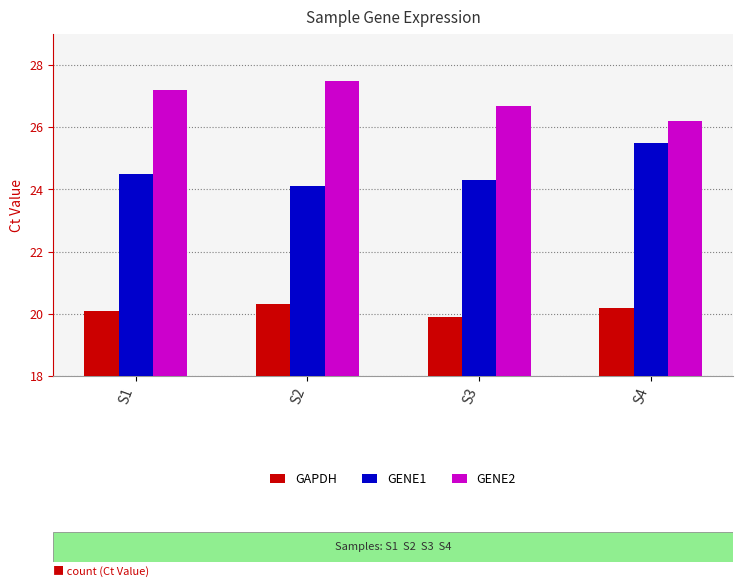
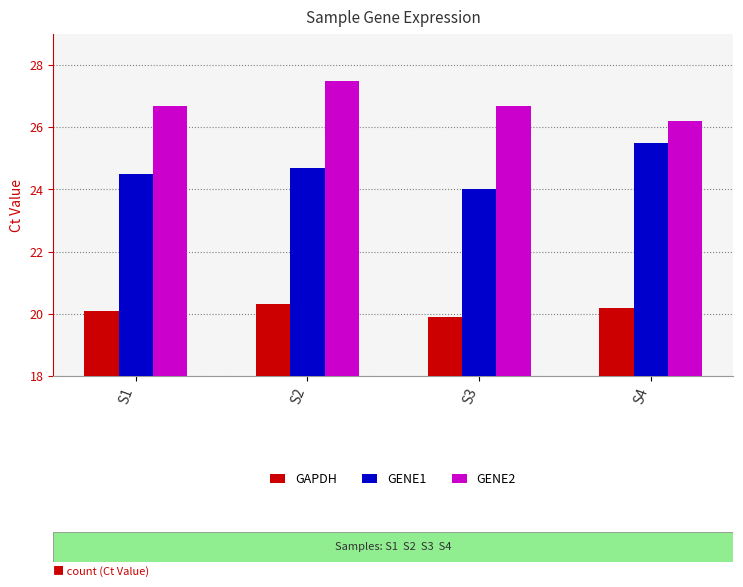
GENE2, S1: 27.2 -> 26.7
GENE1, S2: 24.1 -> 24.7
GENE1, S3: 24.3 -> 24.0
